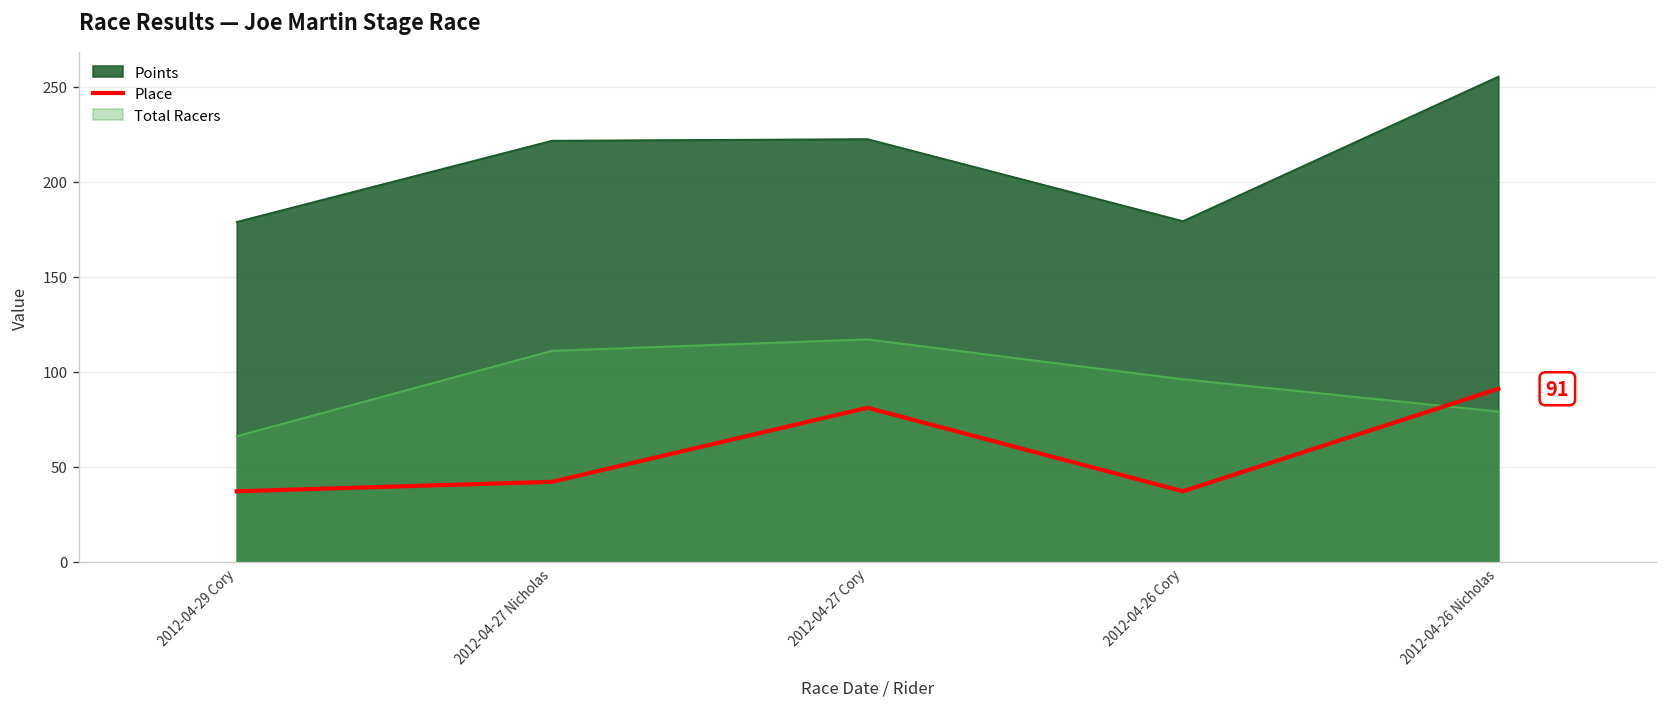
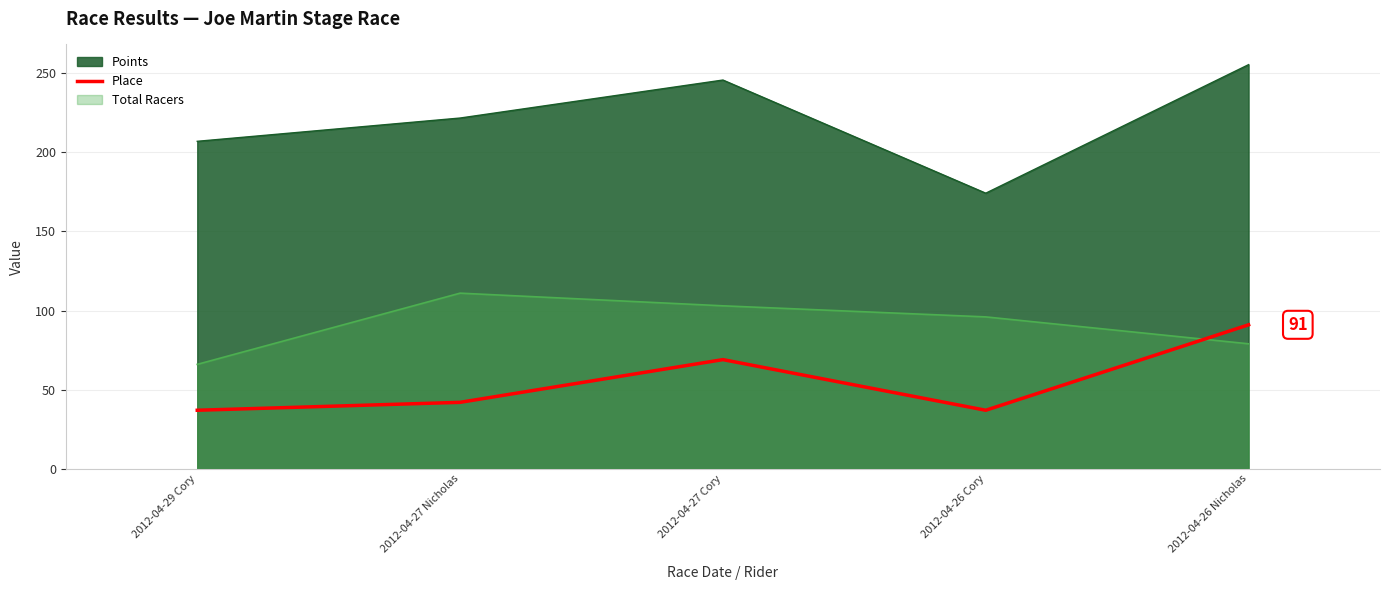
Points, 2012-04-29 Cory: 179 -> 207
Points, 2012-04-27 Cory: 222 -> 246
Place, 2012-04-27 Cory: 81 -> 69
Total Racers, 2012-04-27 Cory: 117 -> 103
Points, 2012-04-26 Cory: 179 -> 174
